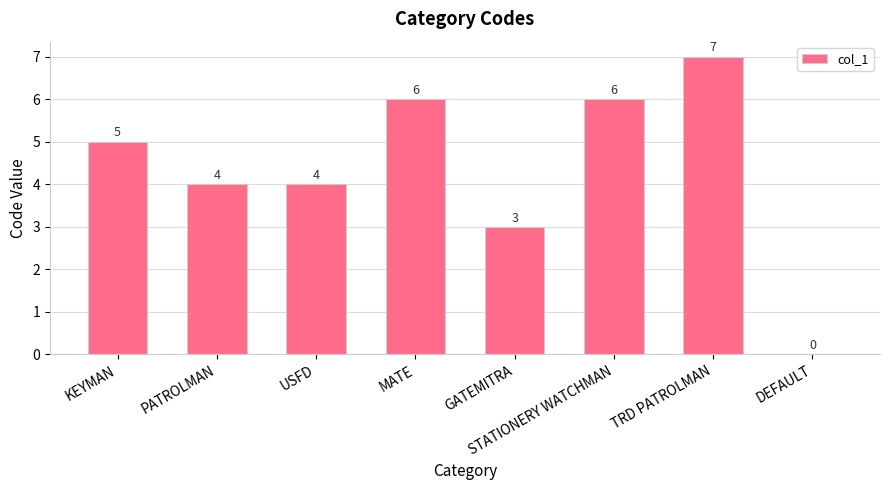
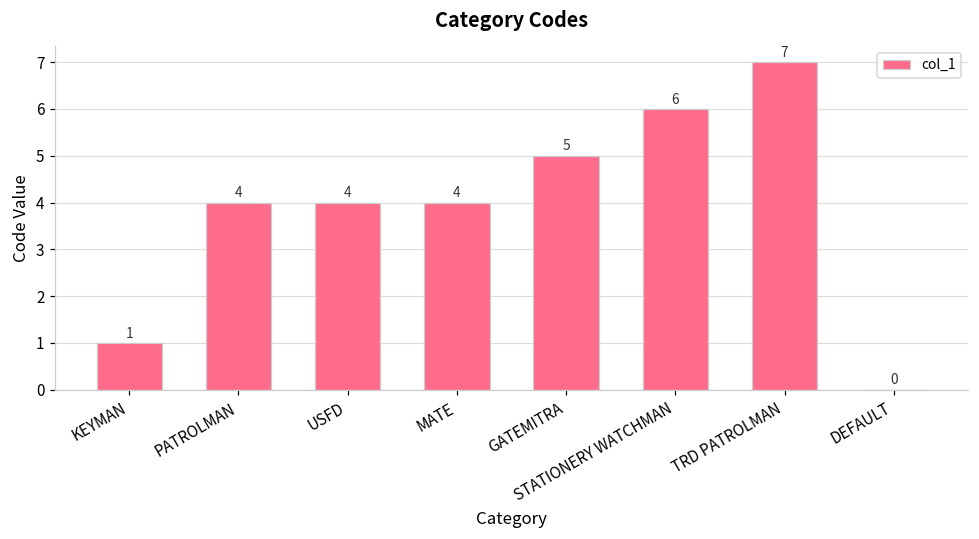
KEYMAN: 5 -> 1
MATE: 6 -> 4
GATEMITRA: 3 -> 5
